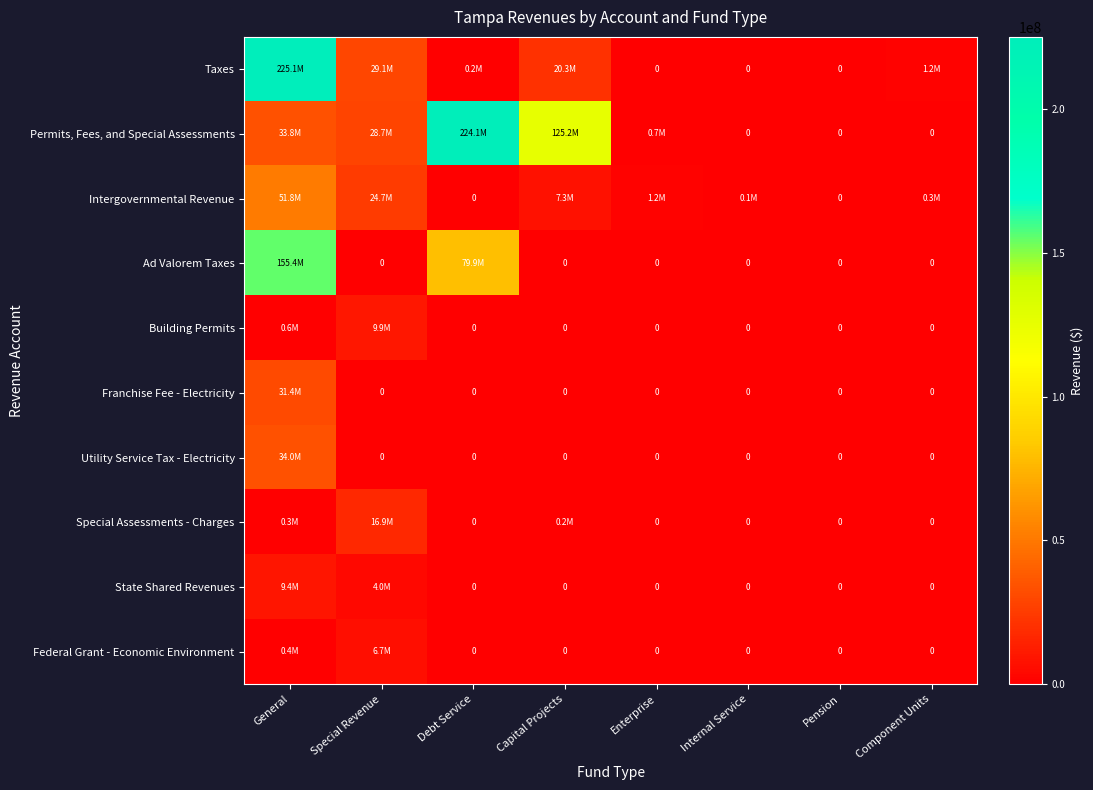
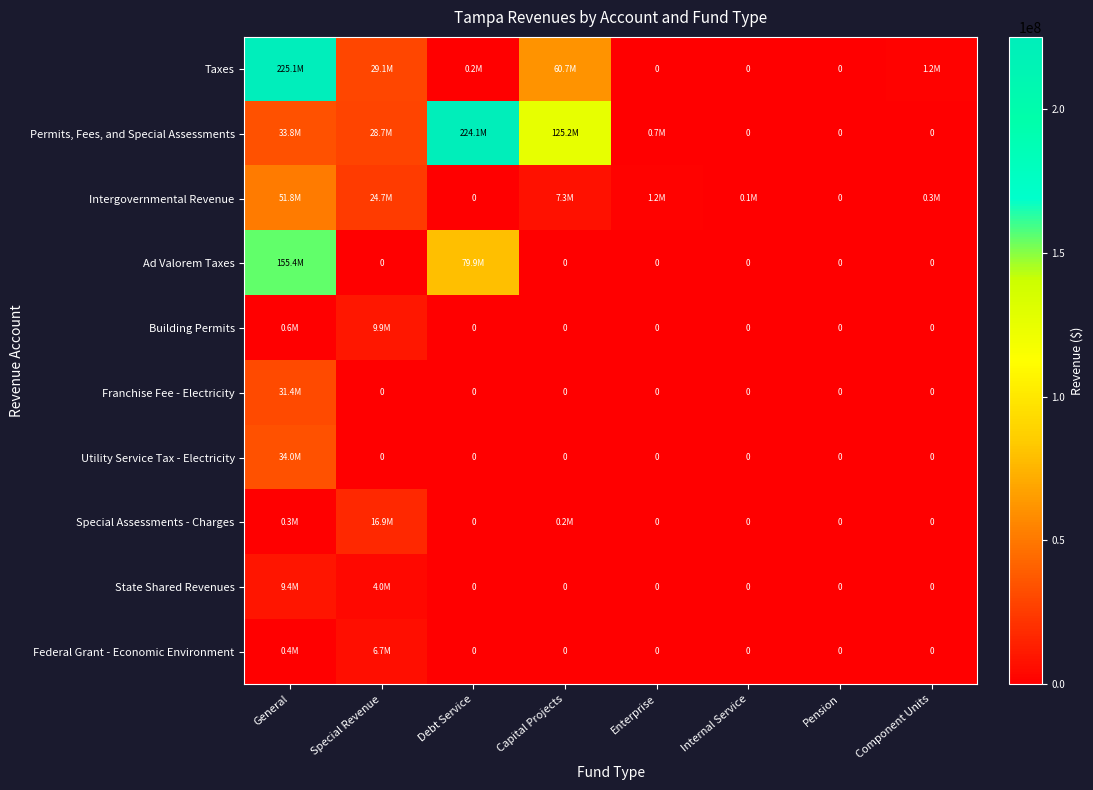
Taxes, Capital Projects: 20.3M -> 60.7M
